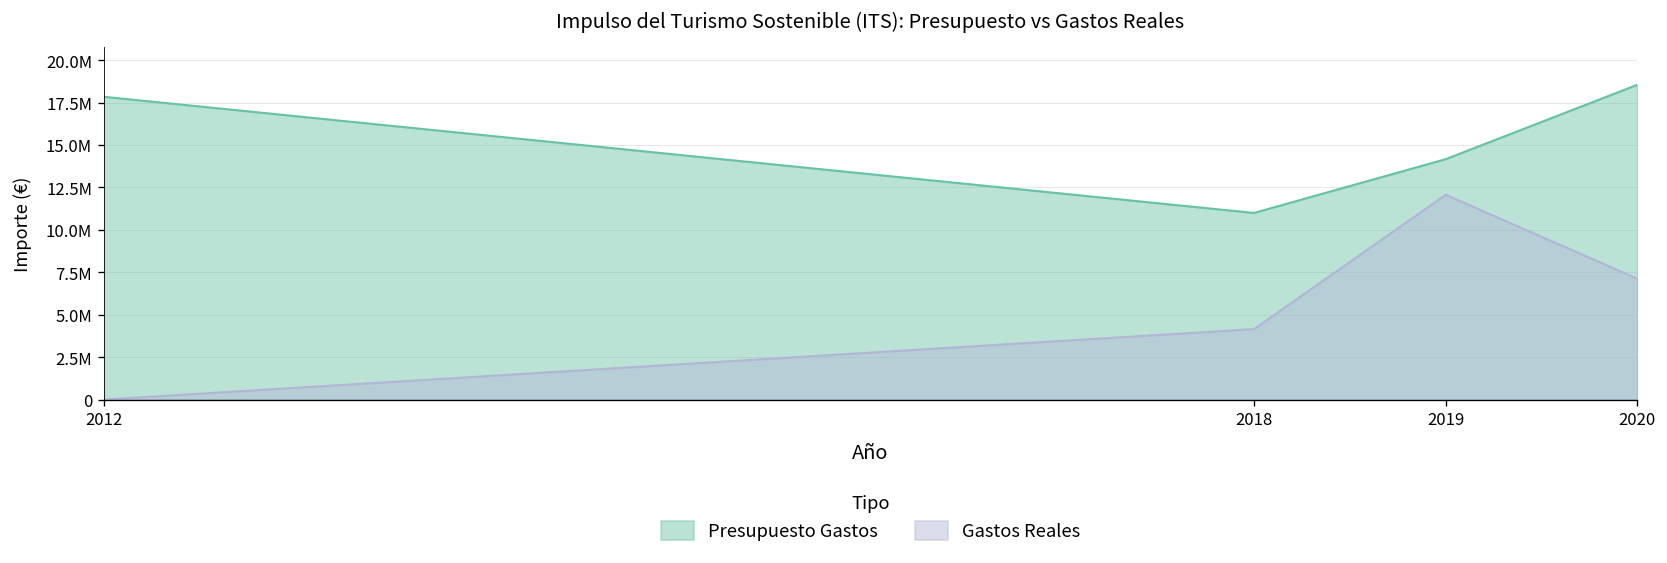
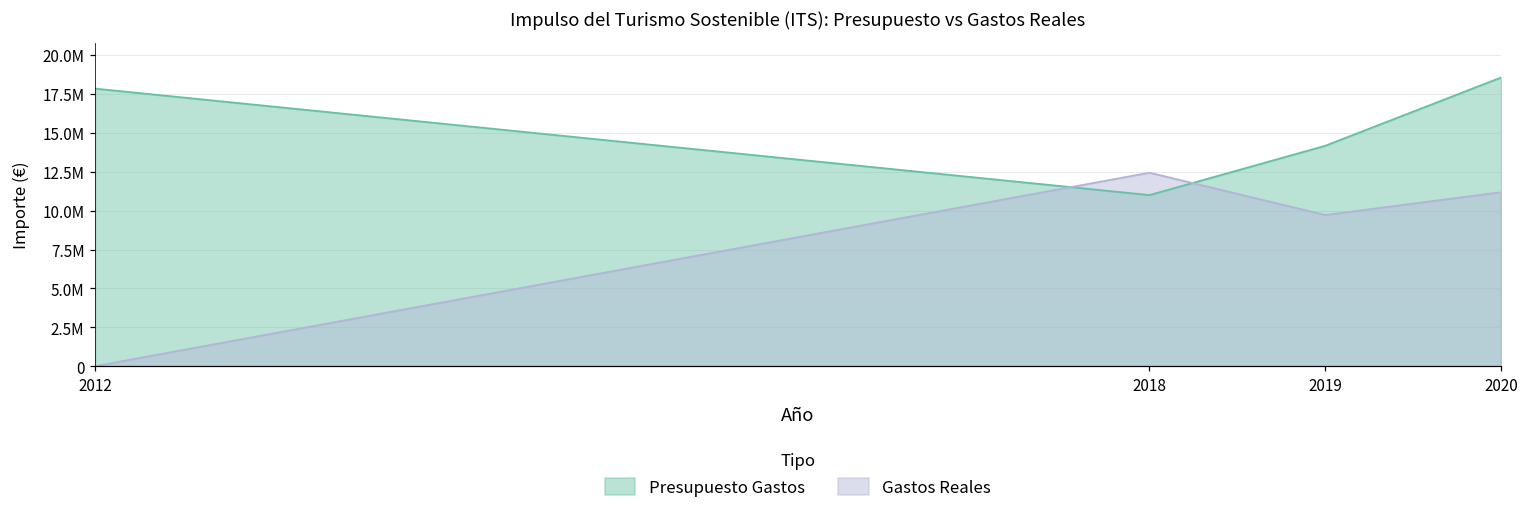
Gastos Reales, 2018: 4200000 -> 12400000
Gastos Reales, 2019: 12100000 -> 9700000
Gastos Reales, 2020: 7100000 -> 11200000
